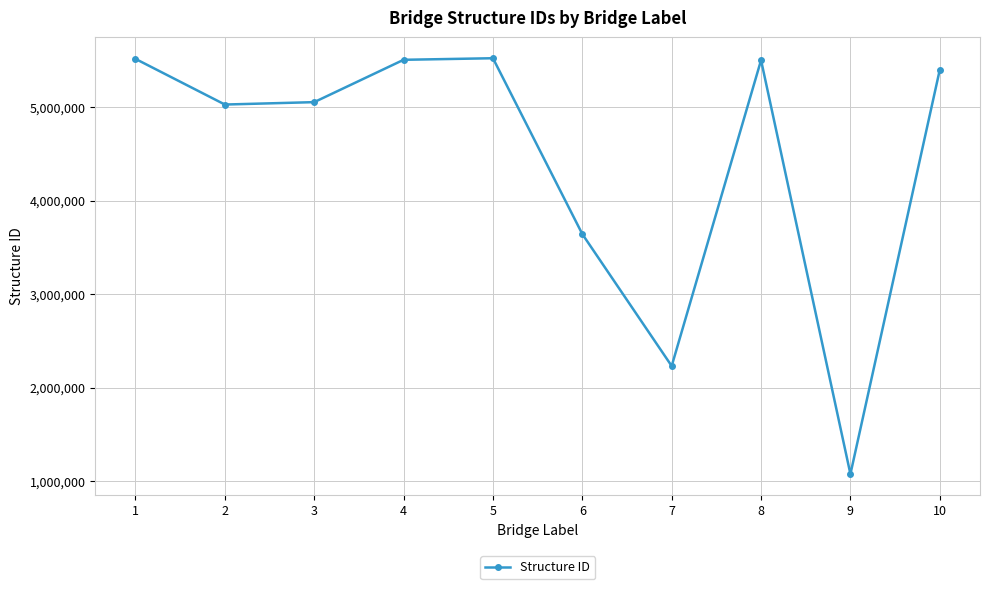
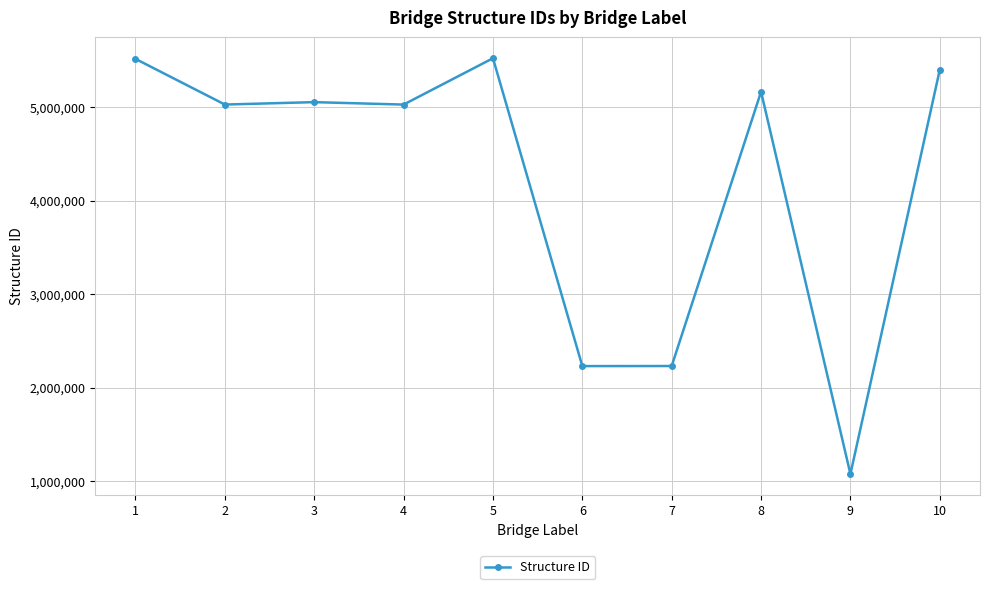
4: 5,500,000 -> 5,000,000
6: 3,600,000 -> 2,200,000
8: 5,500,000 -> 5,200,000
